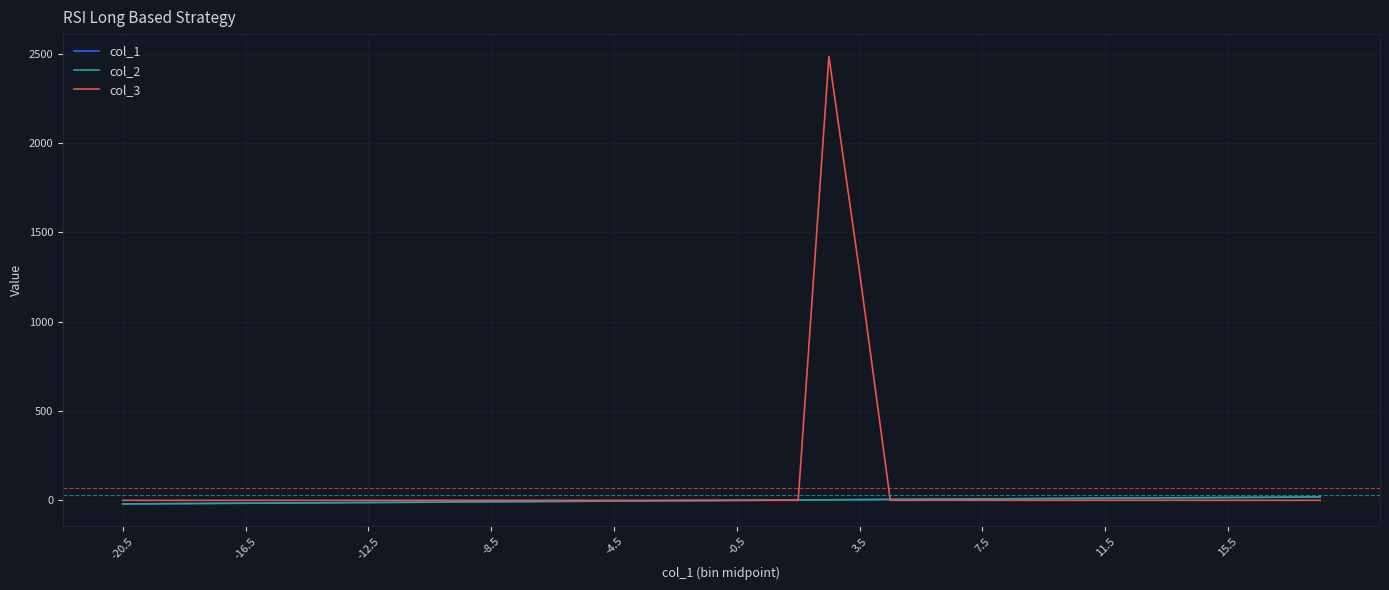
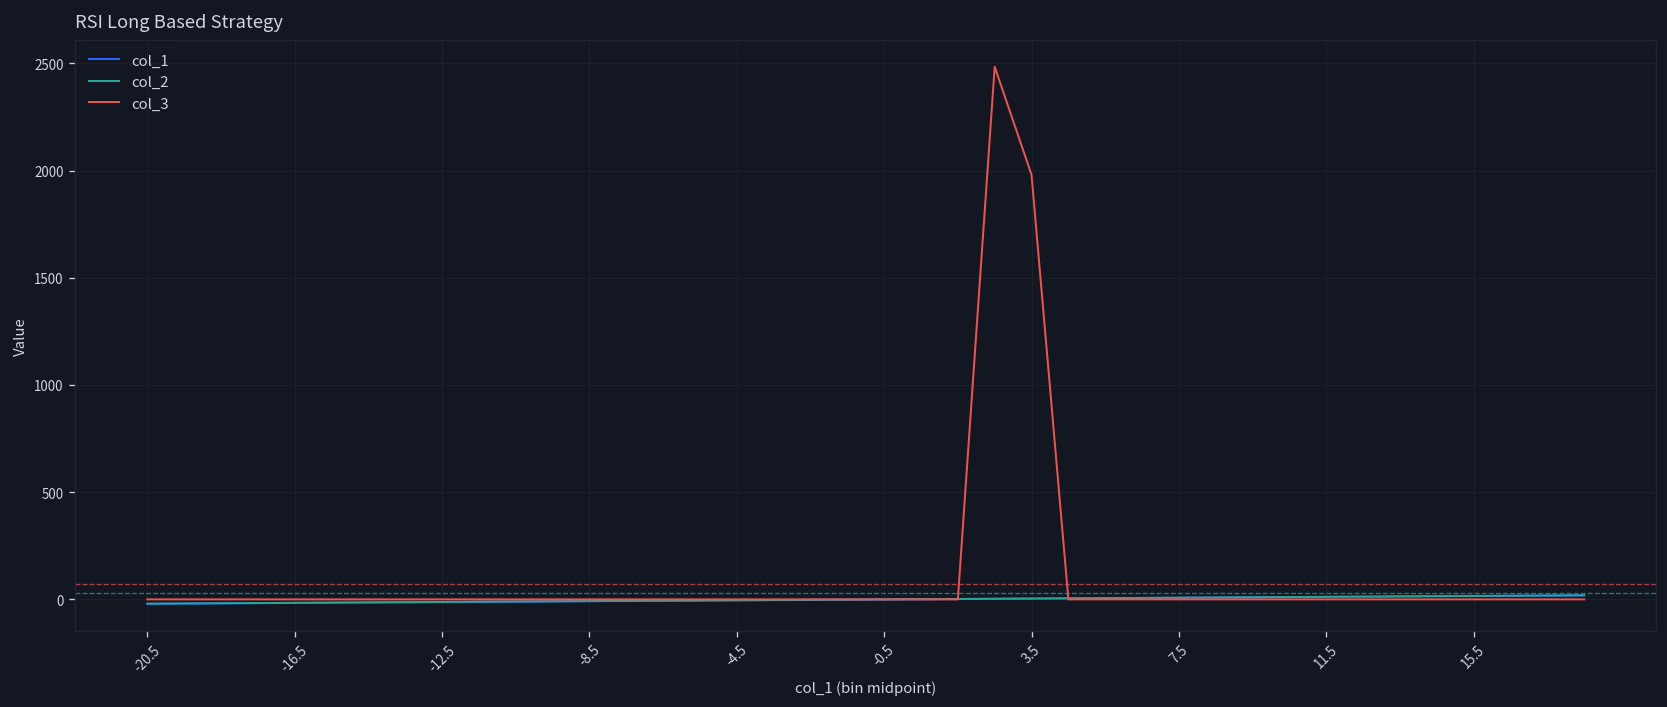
col_3, 3.5: 1280 -> 1980
